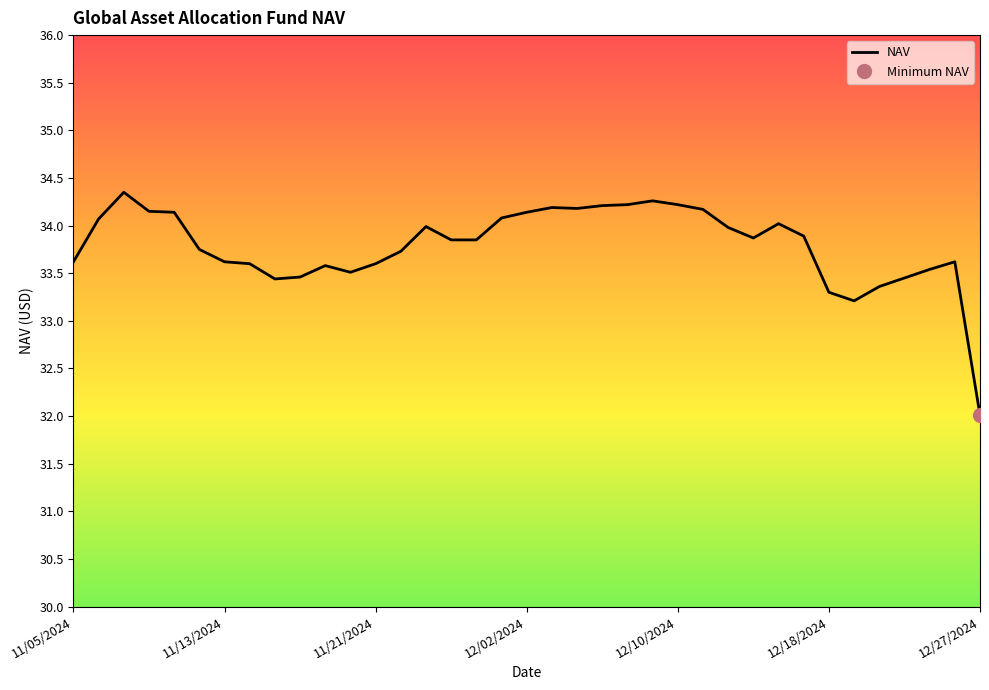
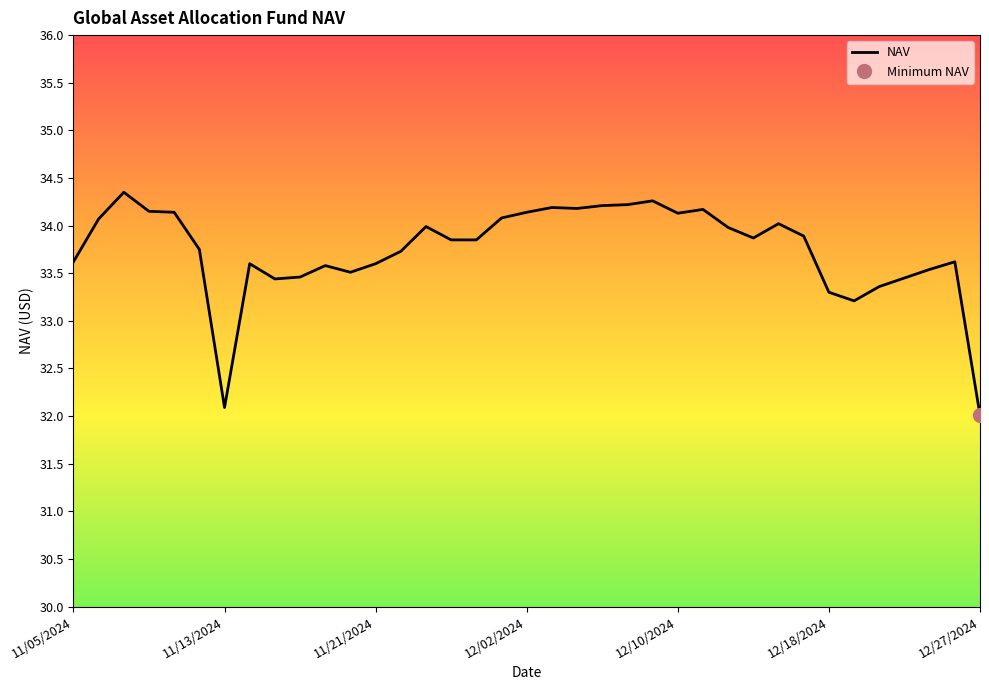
NAV, 11/13/2024: 33.6 -> 32.1
NAV, 12/10/2024: 34.2 -> 34.1
